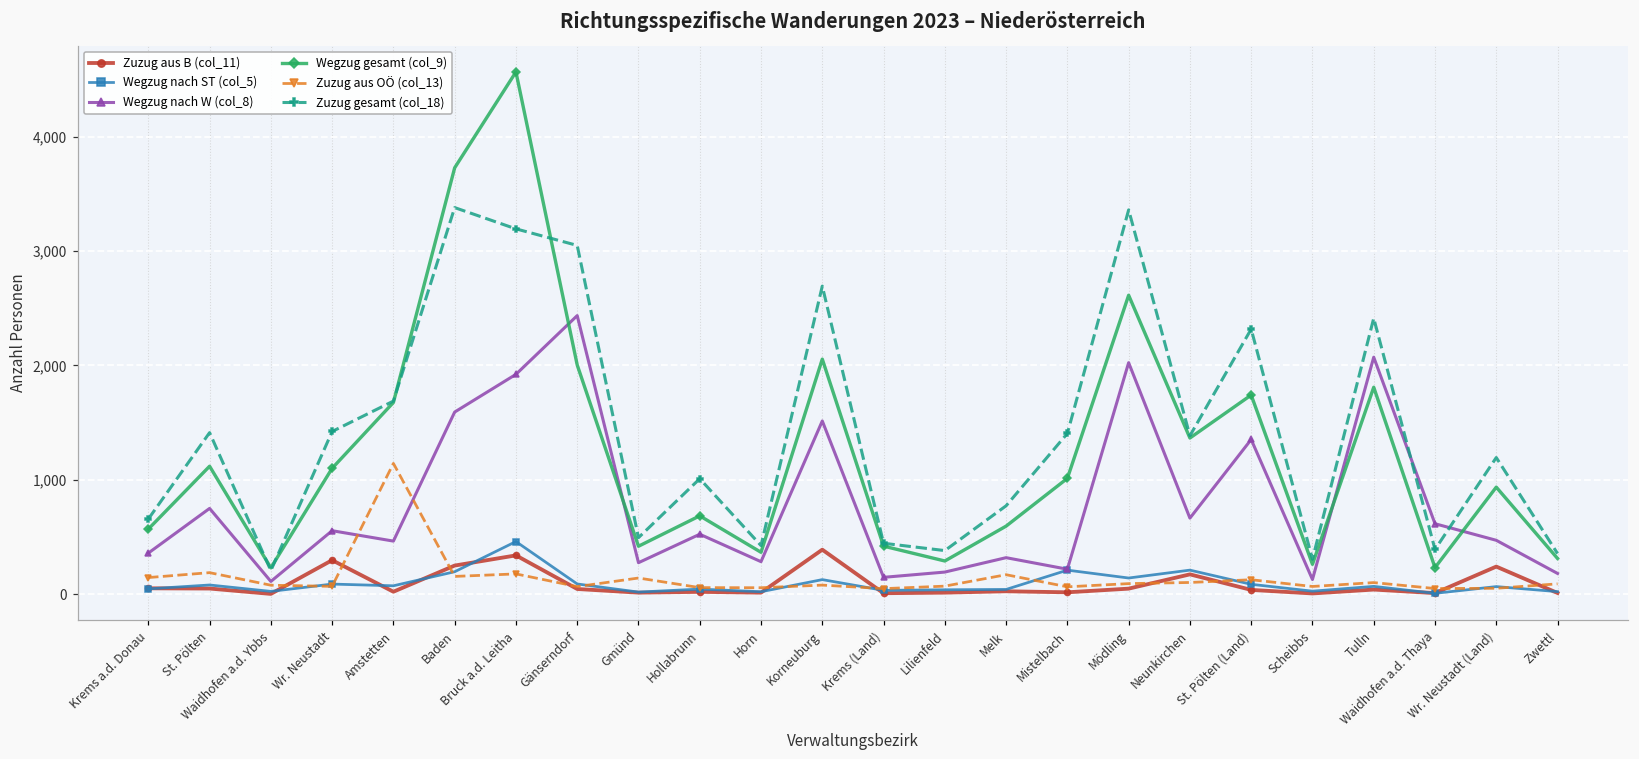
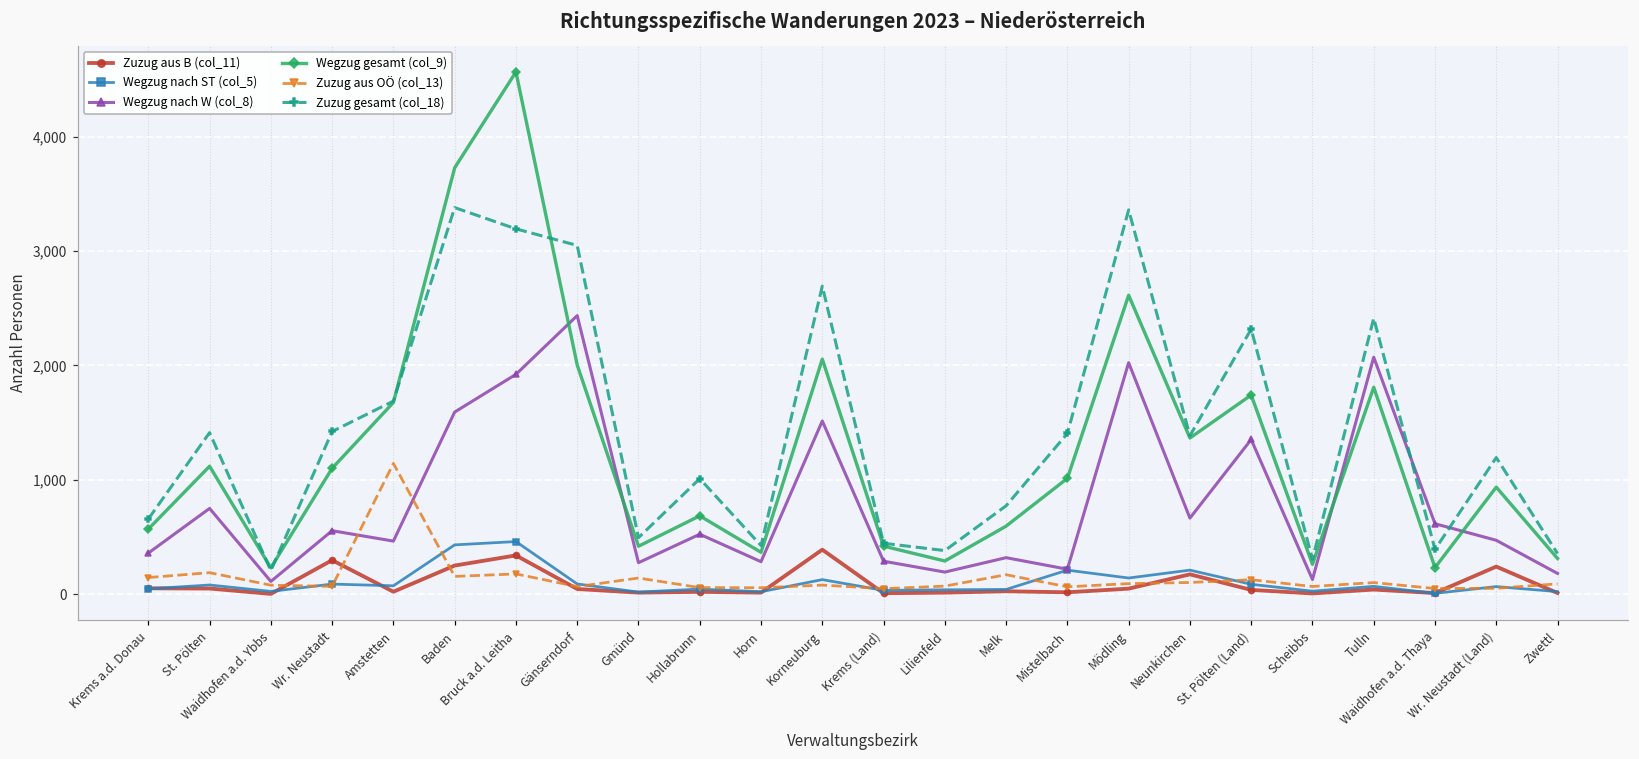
Wegzug nach ST (col_5), Baden: 200 -> 430
Wegzug nach W (col_8), Krems (Land): 150 -> 290
